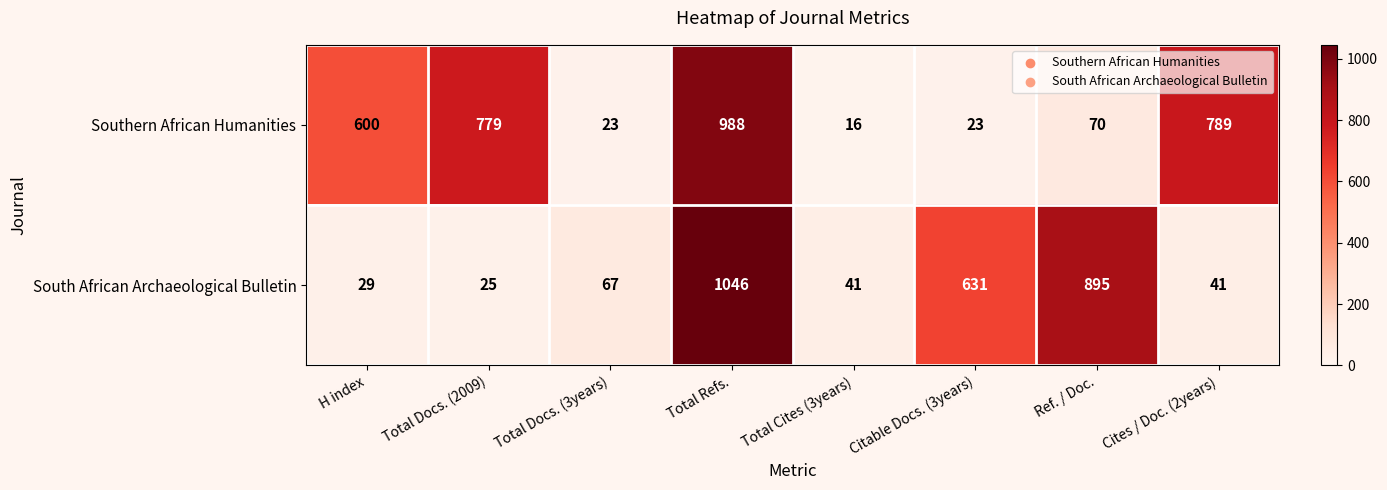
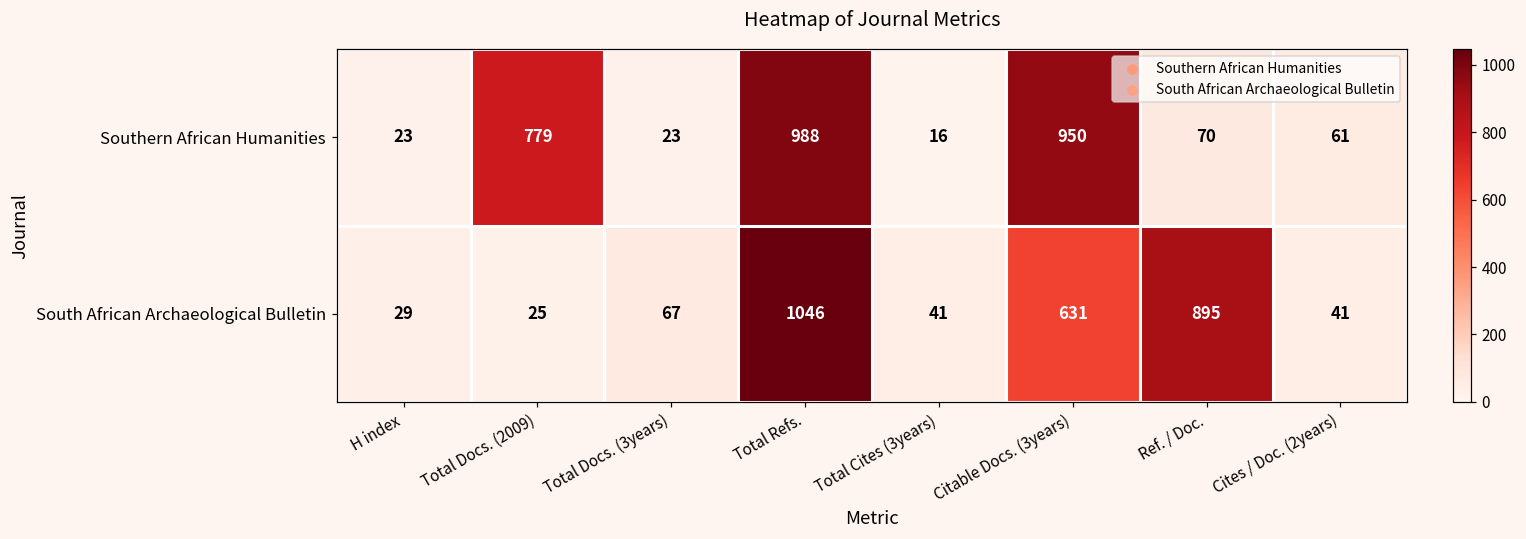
Southern African Humanities, H index: 600 -> 23
Southern African Humanities, Citable Docs. (3years): 23 -> 950
Southern African Humanities, Cites / Doc. (2years): 789 -> 61
